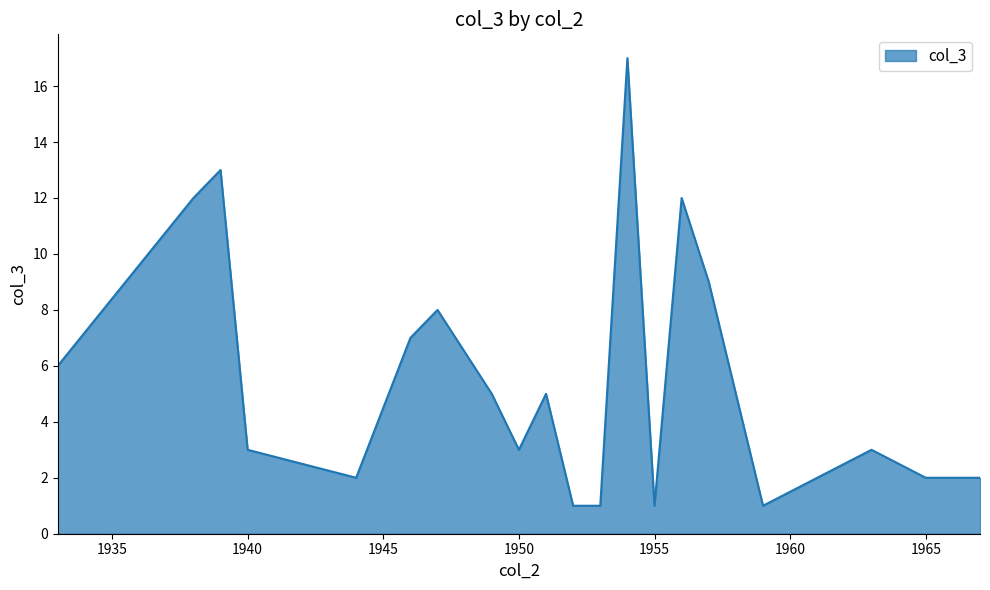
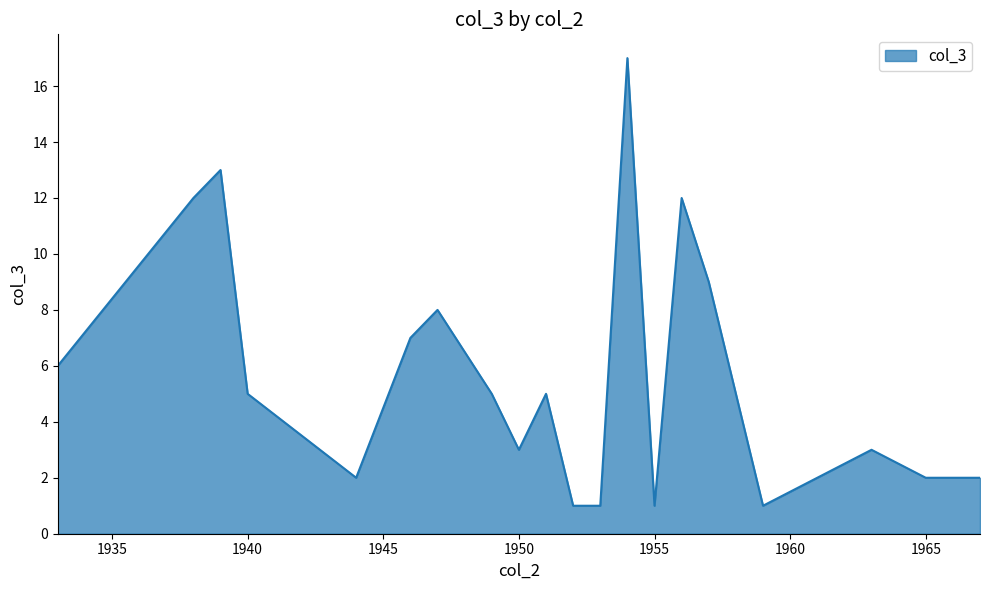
1940: 3 -> 5
